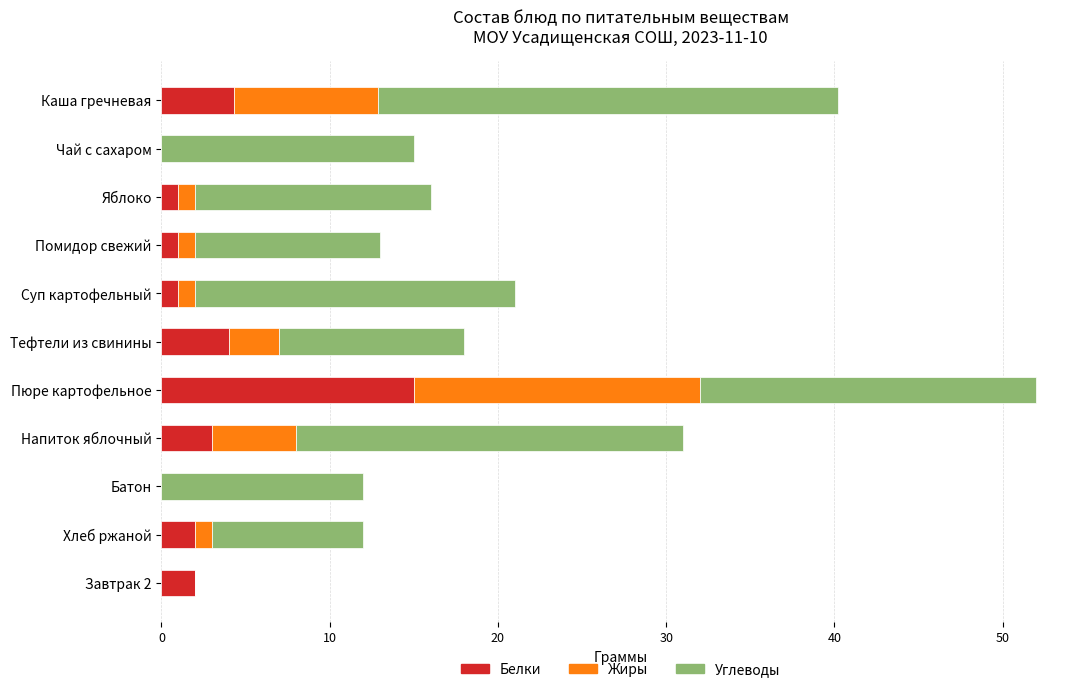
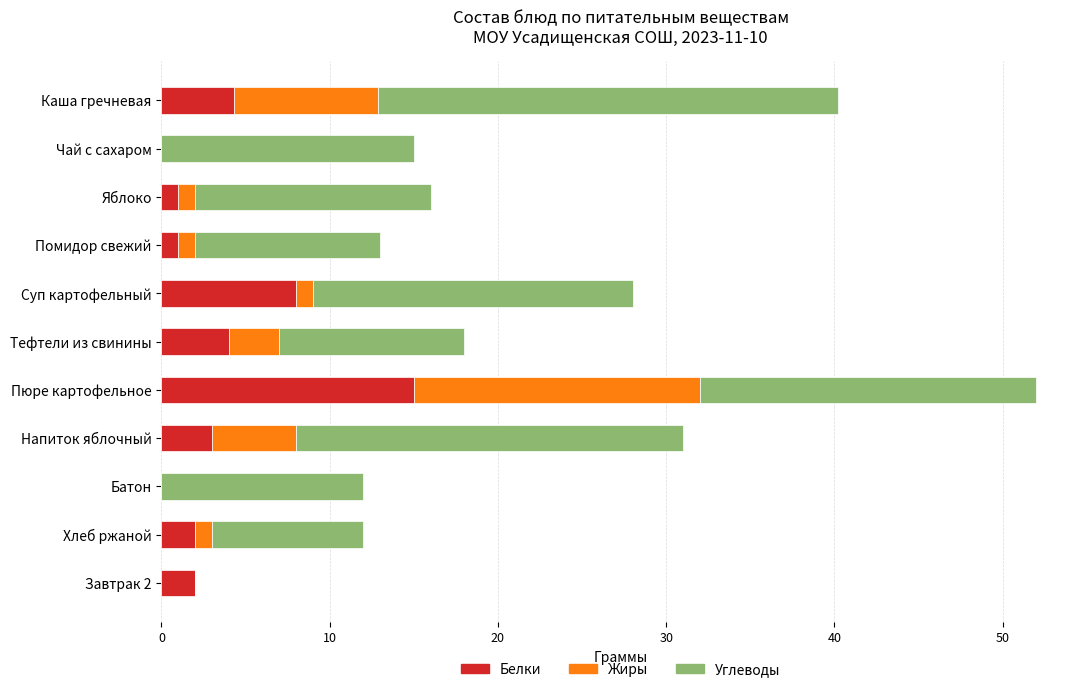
Белки, Суп картофельный: 1 -> 8
